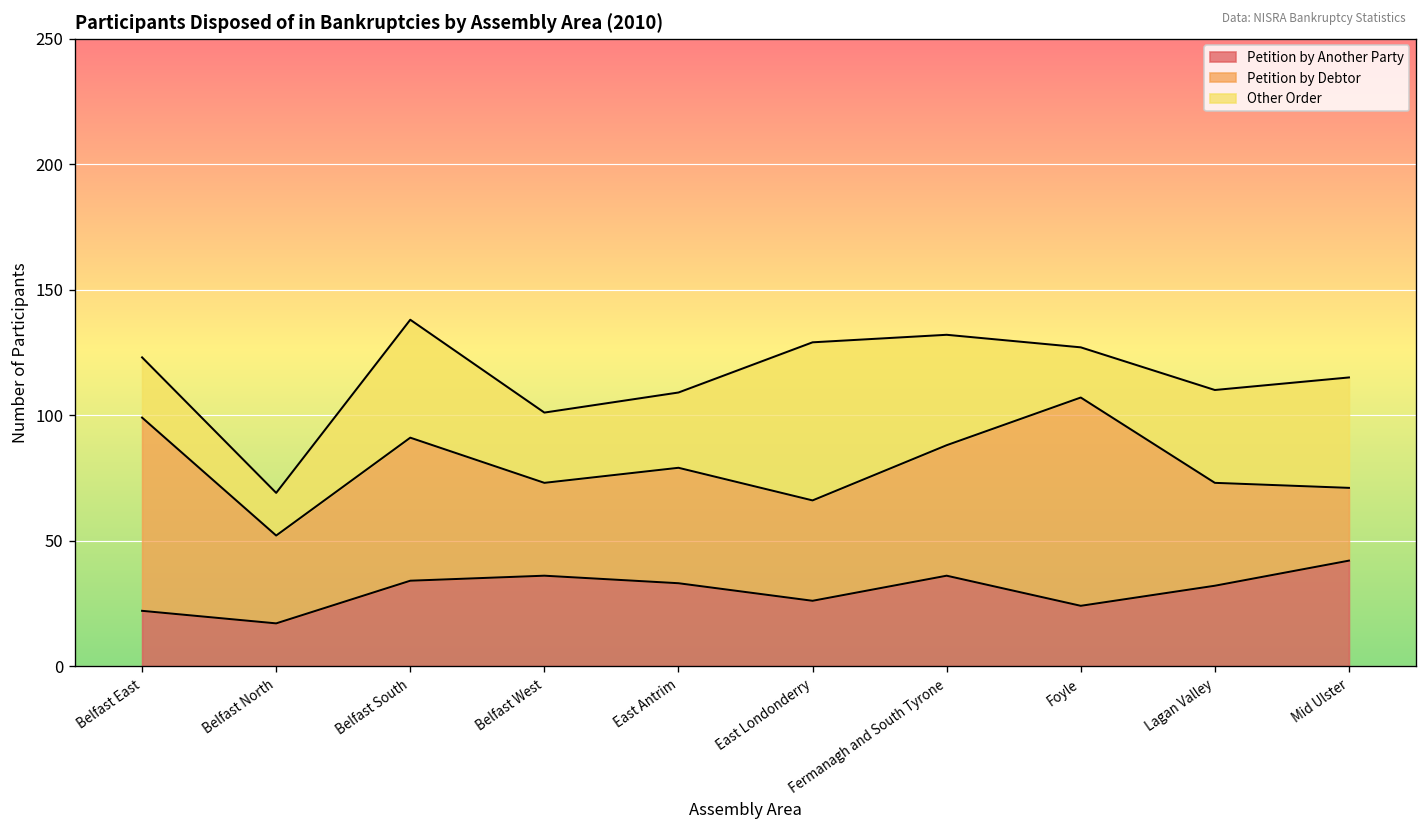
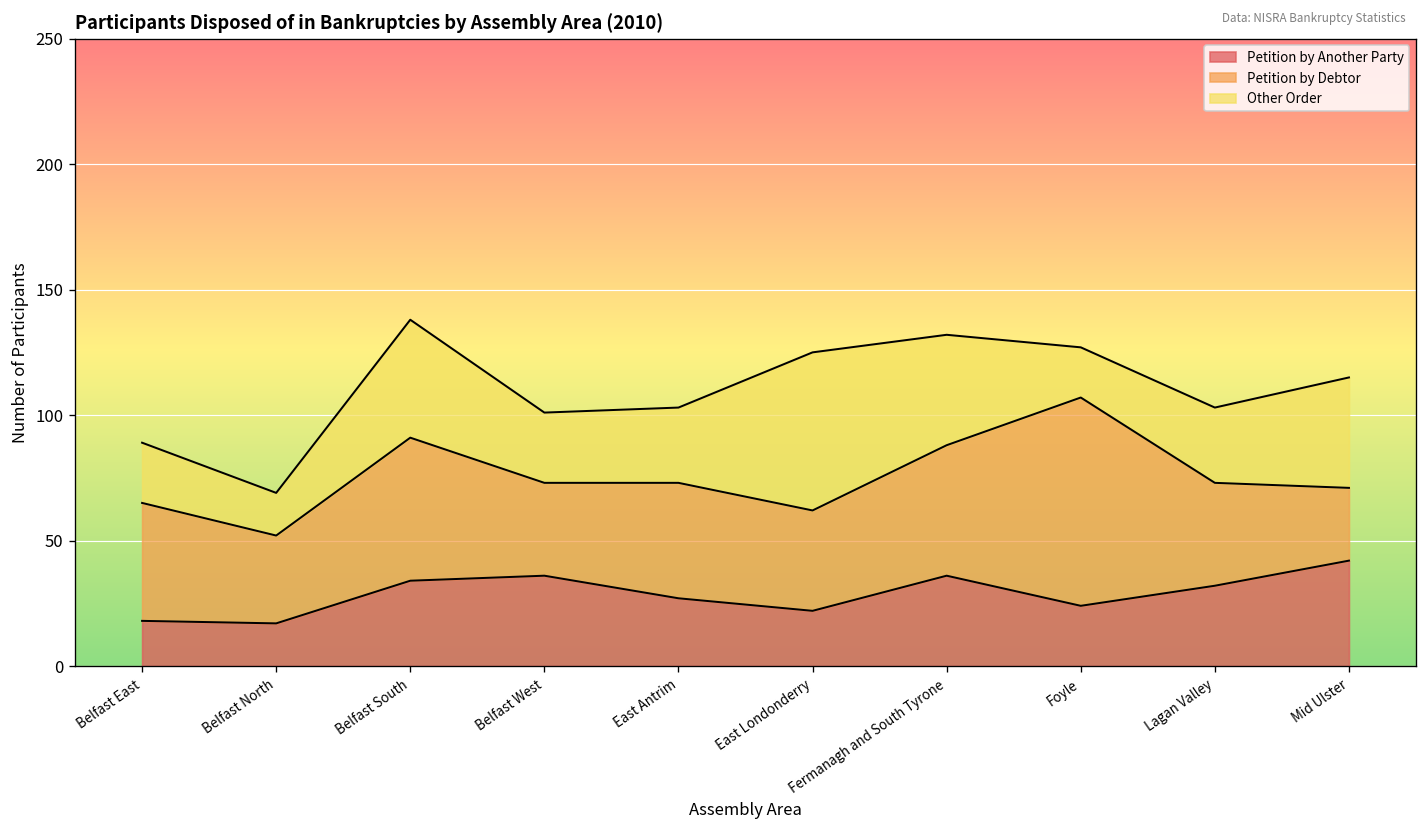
Petition by Another Party, Belfast East: 22 -> 18
Petition by Debtor, Belfast East: 77 -> 47
Petition by Another Party, East Antrim: 33 -> 27
Petition by Another Party, East Londonderry: 26 -> 22
Other Order, Lagan Valley: 37 -> 30
